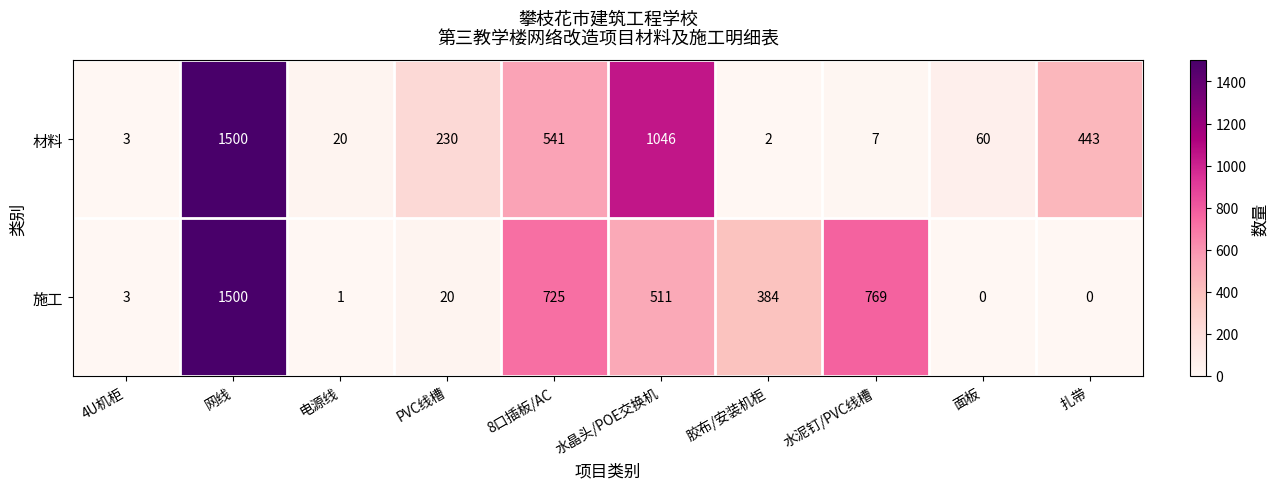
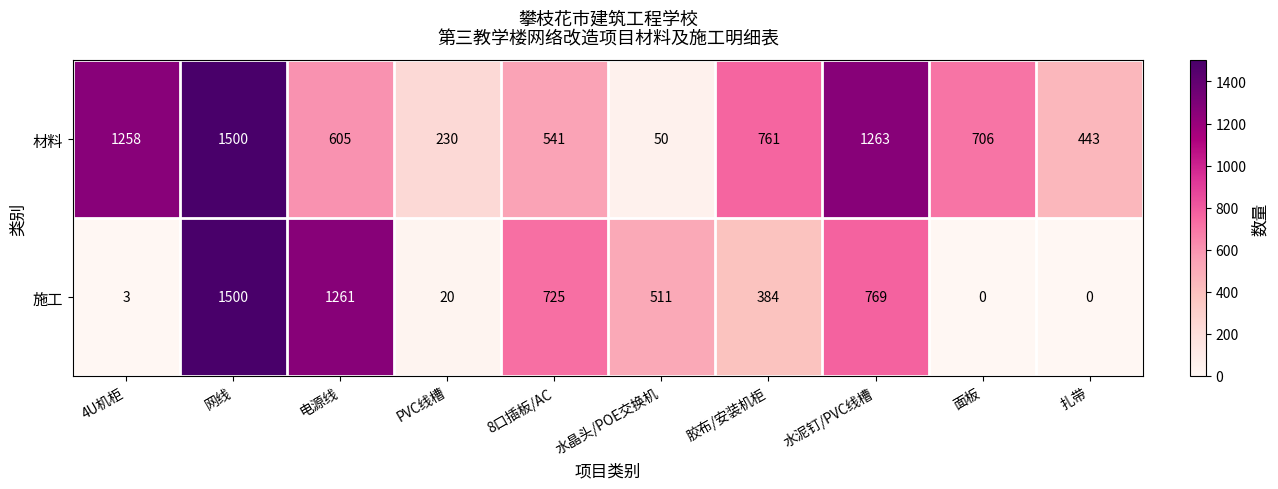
材料, 4U机柜: 3 -> 1258
材料, 电源线: 20 -> 605
材料, 水晶头/POE交换机: 1046 -> 50
材料, 胶布/安装机柜: 2 -> 761
材料, 水泥钉/PVC线槽: 7 -> 1263
材料, 面板: 60 -> 706
施工, 电源线: 1 -> 1261
